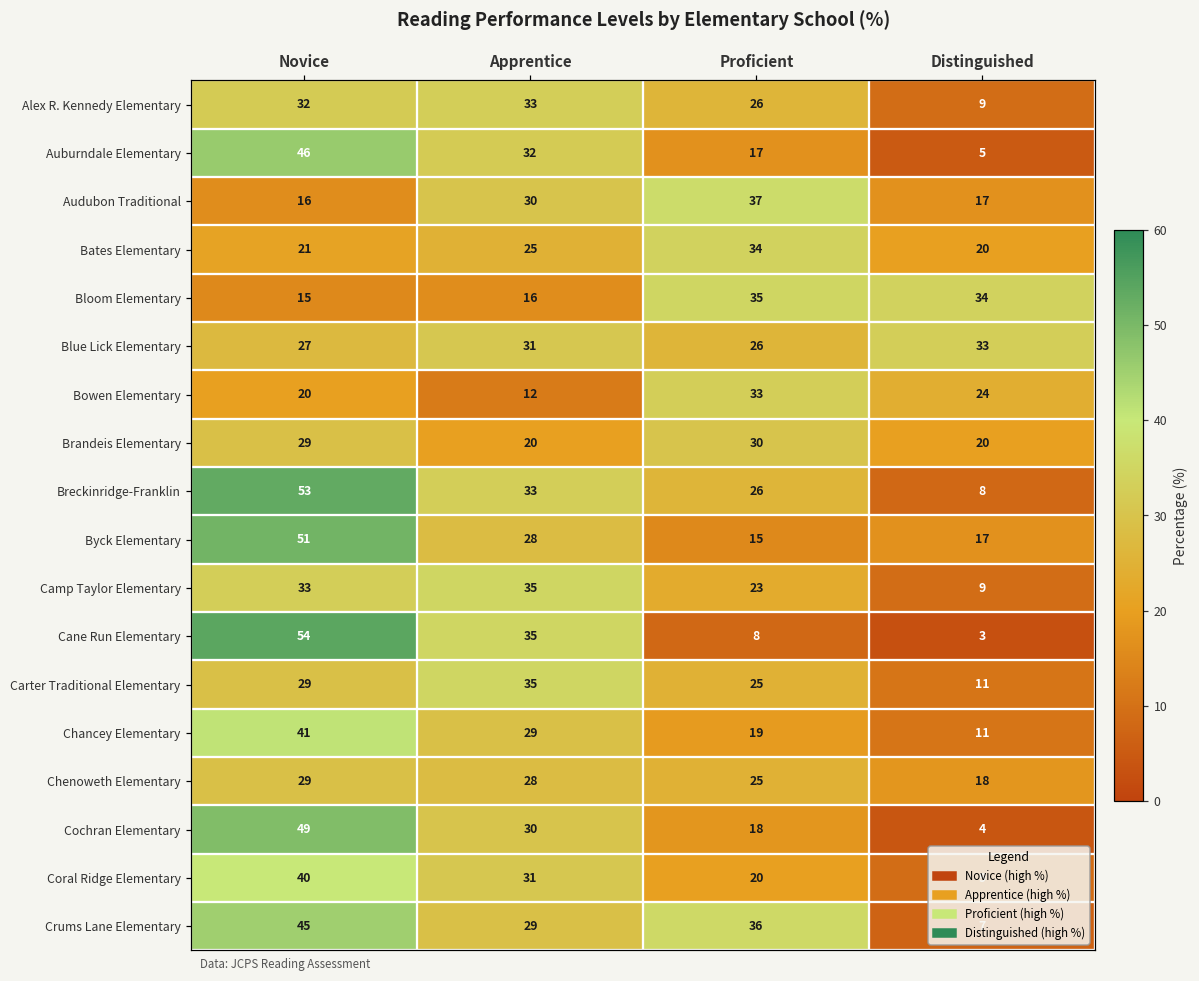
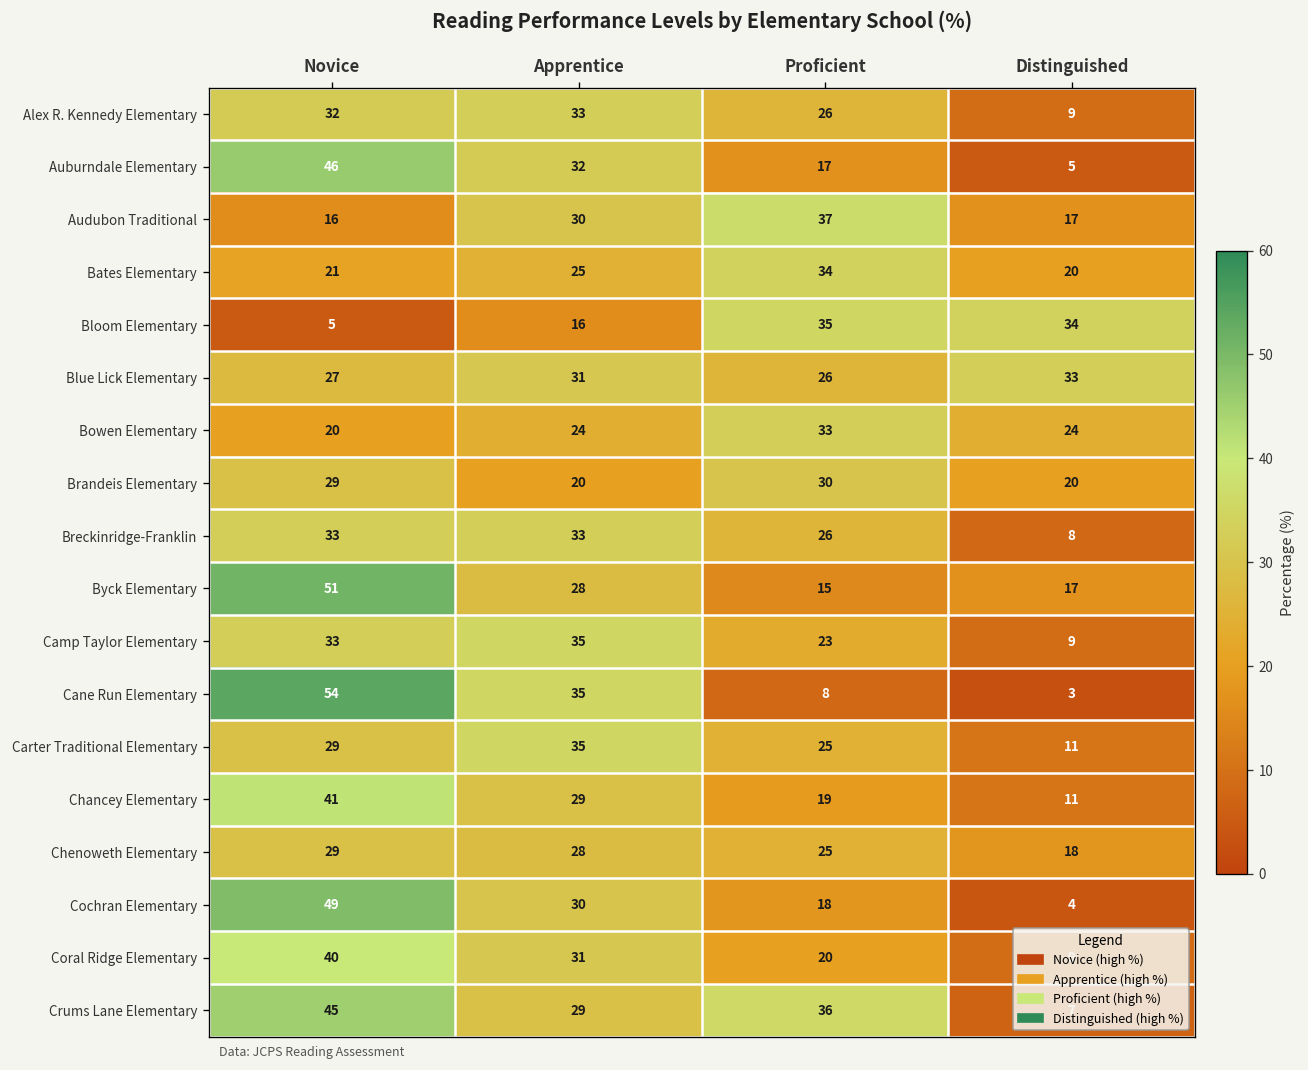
Bloom Elementary, Novice: 15 -> 5
Bowen Elementary, Apprentice: 12 -> 24
Breckinridge-Franklin, Novice: 53 -> 33
